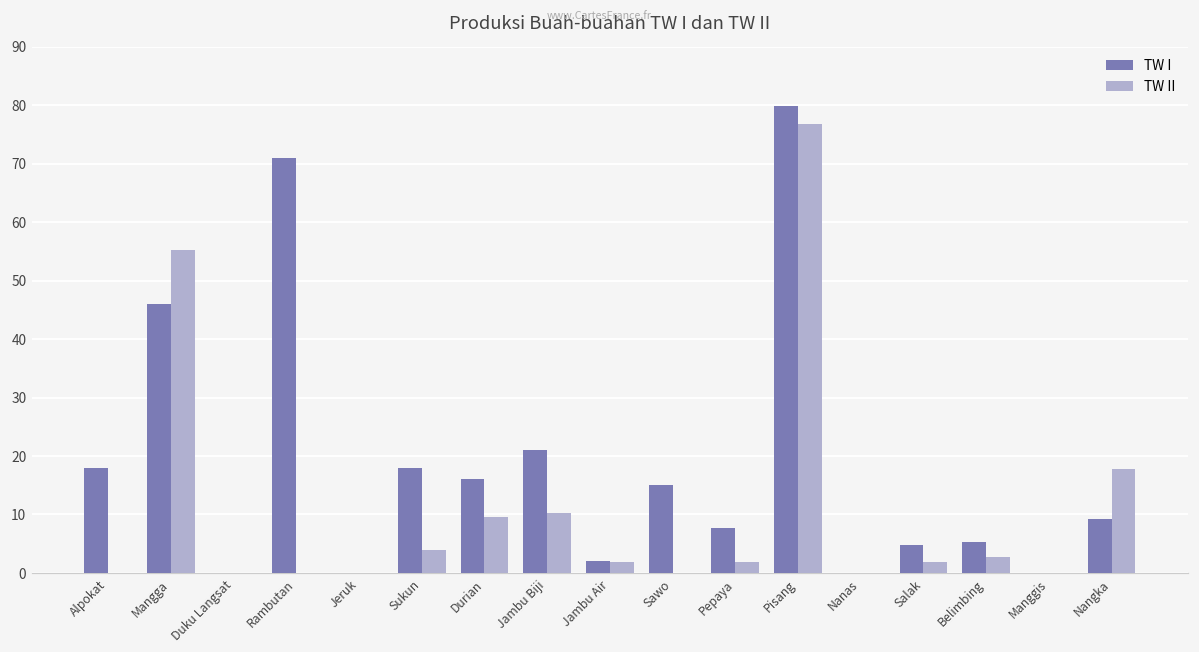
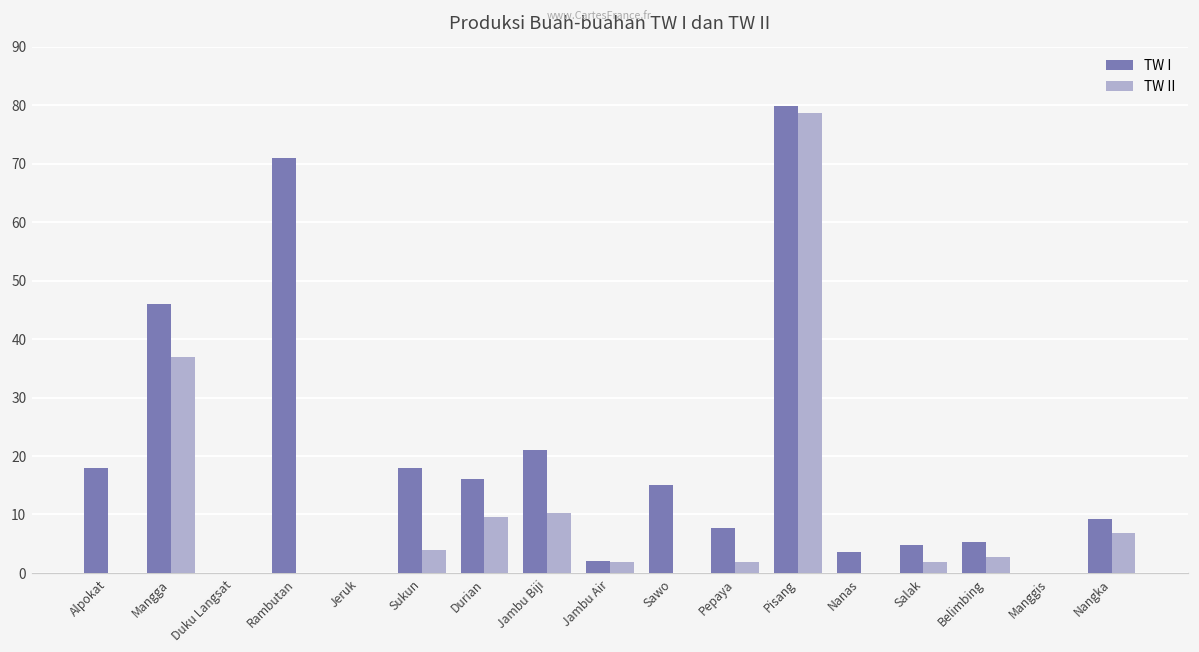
TW II, Mangga: 55 -> 37
TW II, Pisang: 77 -> 79
TW I, Nanas: 0 -> 4
TW II, Nangka: 18 -> 7
